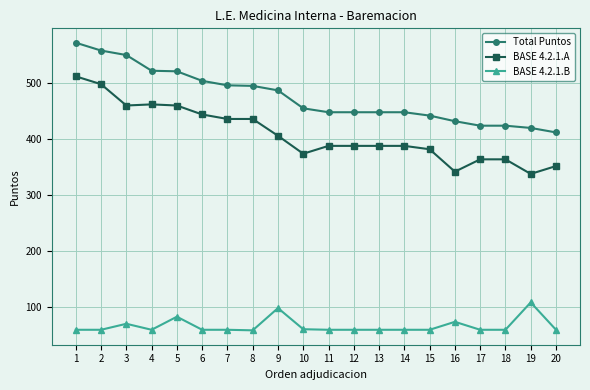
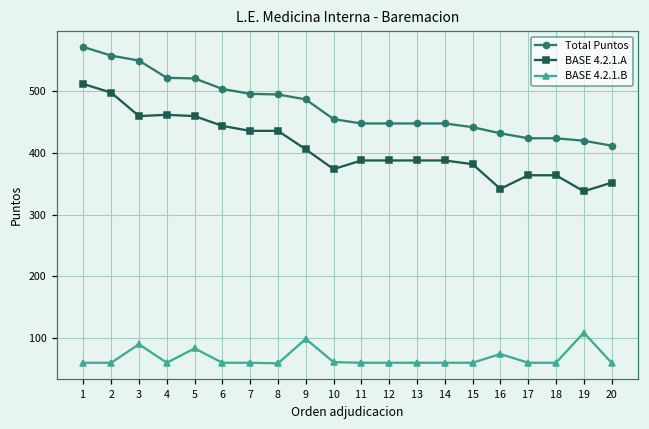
BASE 4.2.1.B, 3: 70 -> 90
